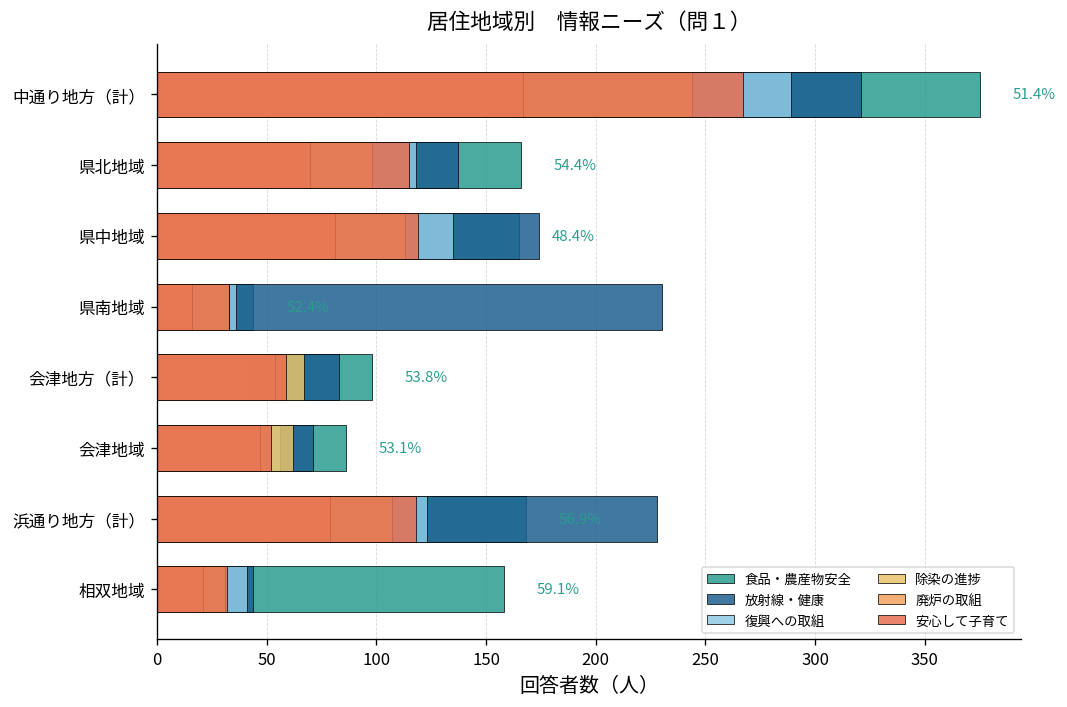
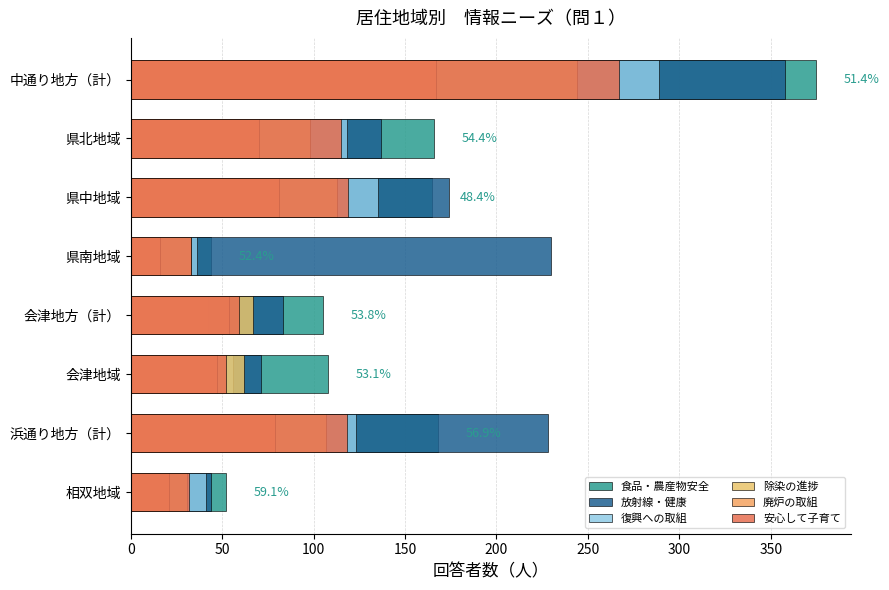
放射線・健康, 中通り地方（計）: 321 -> 358
食品・農産物安全, 会津地方（計）: 98 -> 105
食品・農産物安全, 会津地域: 86 -> 108
食品・農産物安全, 相双地域: 158 -> 52
